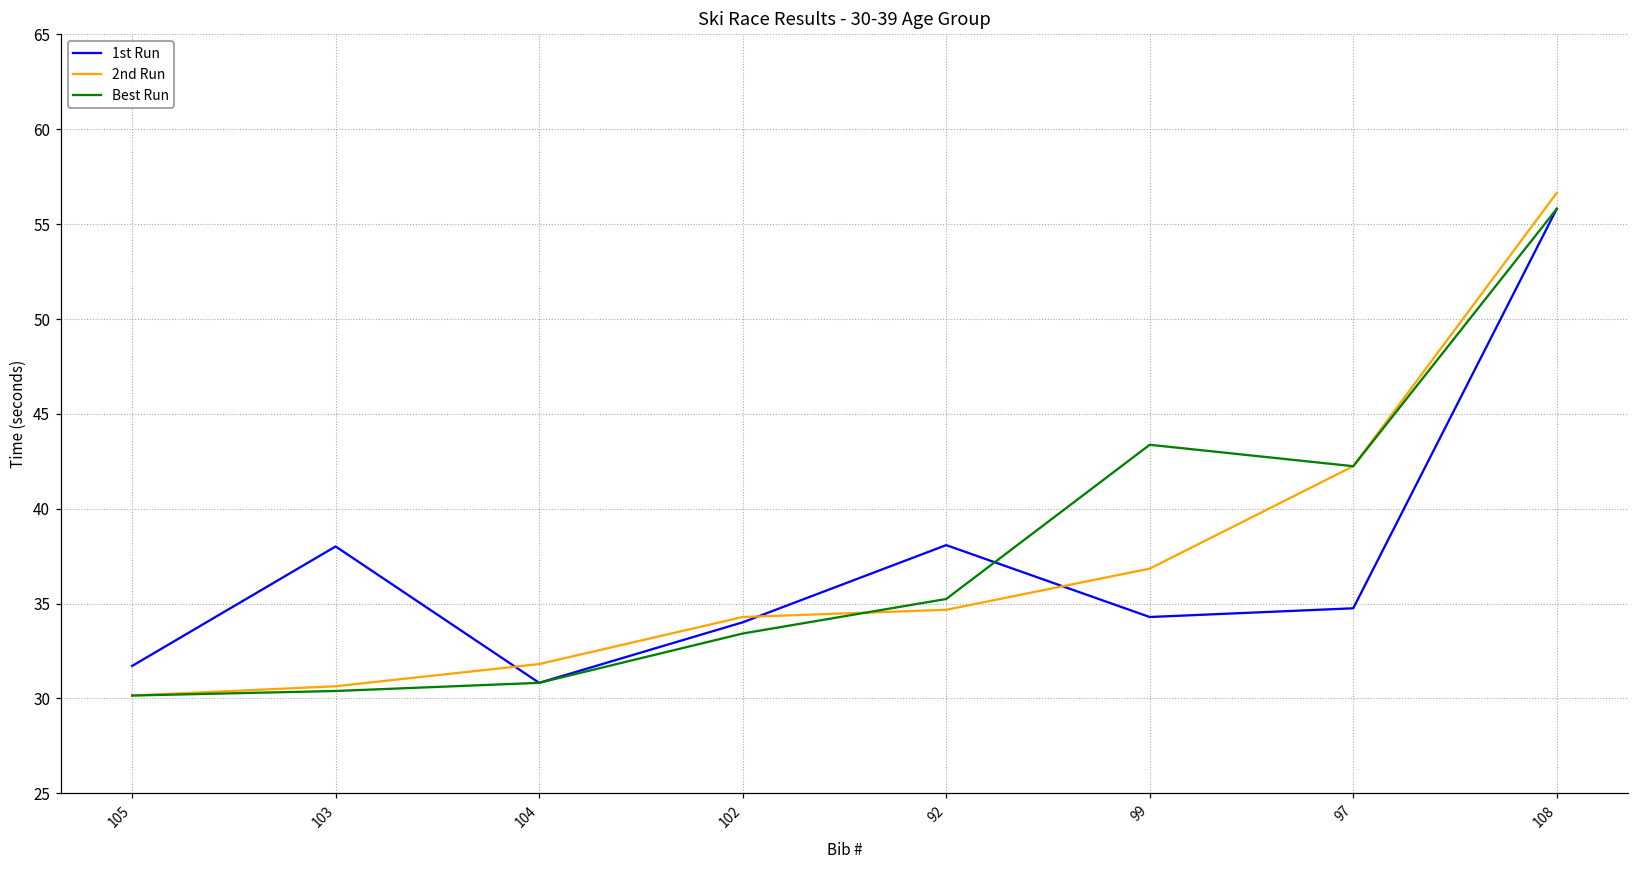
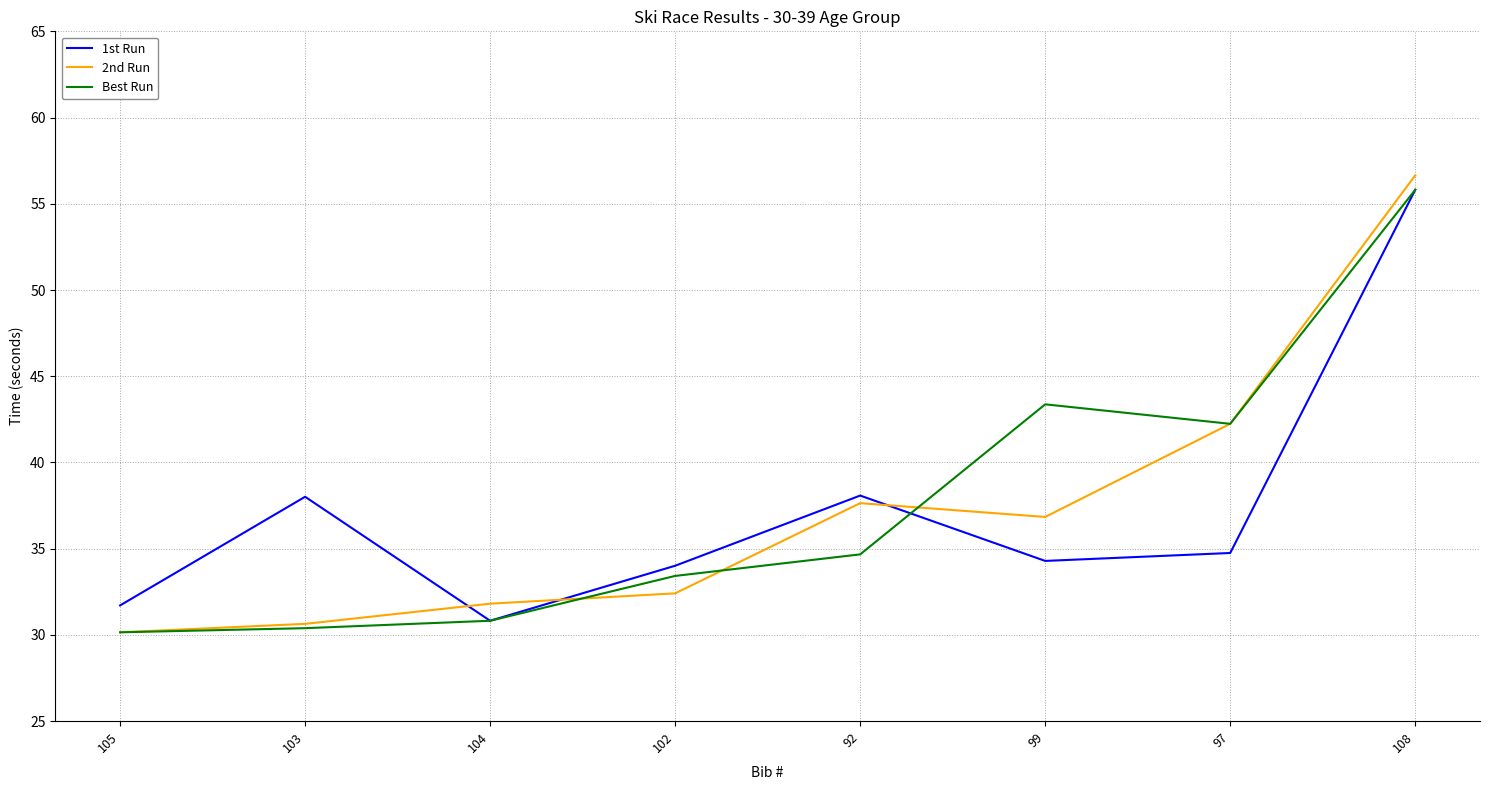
2nd Run, 102: 34.3 -> 32.4
2nd Run, 92: 34.7 -> 37.6
Best Run, 92: 35.2 -> 34.7
